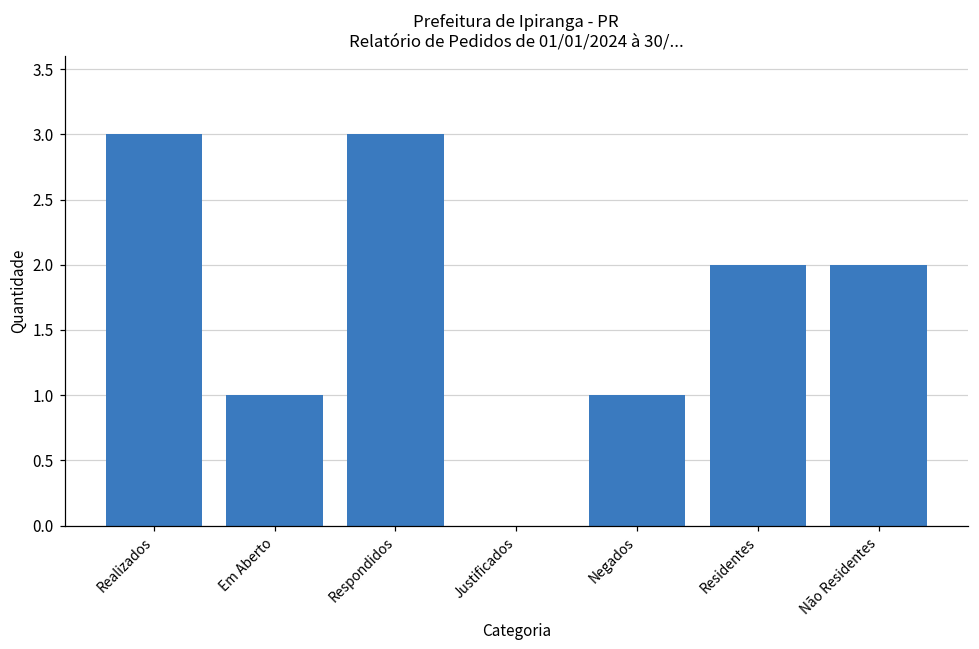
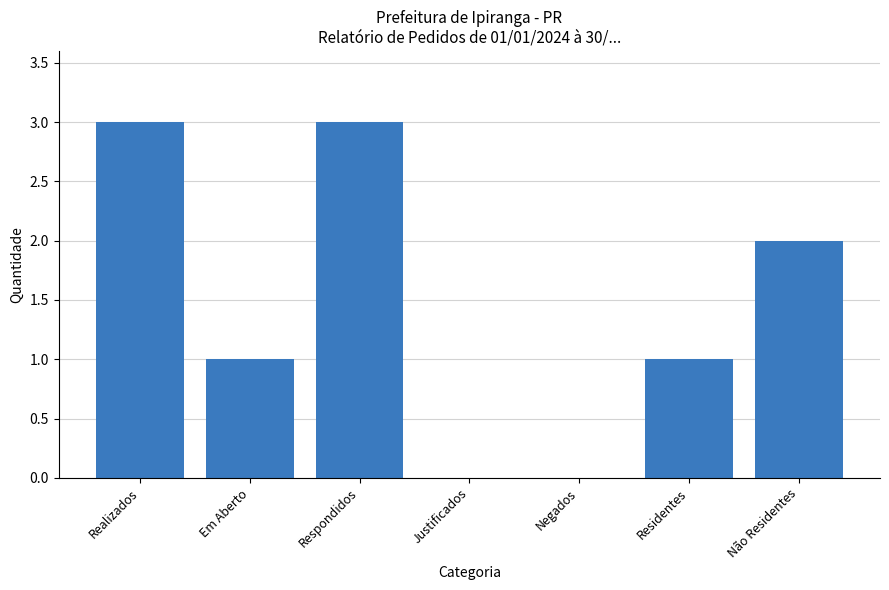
Negados: 1 -> 0
Residentes: 2 -> 1
